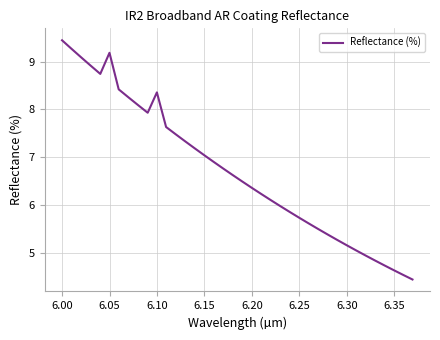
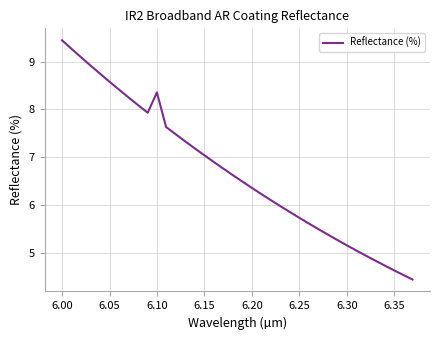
6.05: 9.2 -> 8.6
